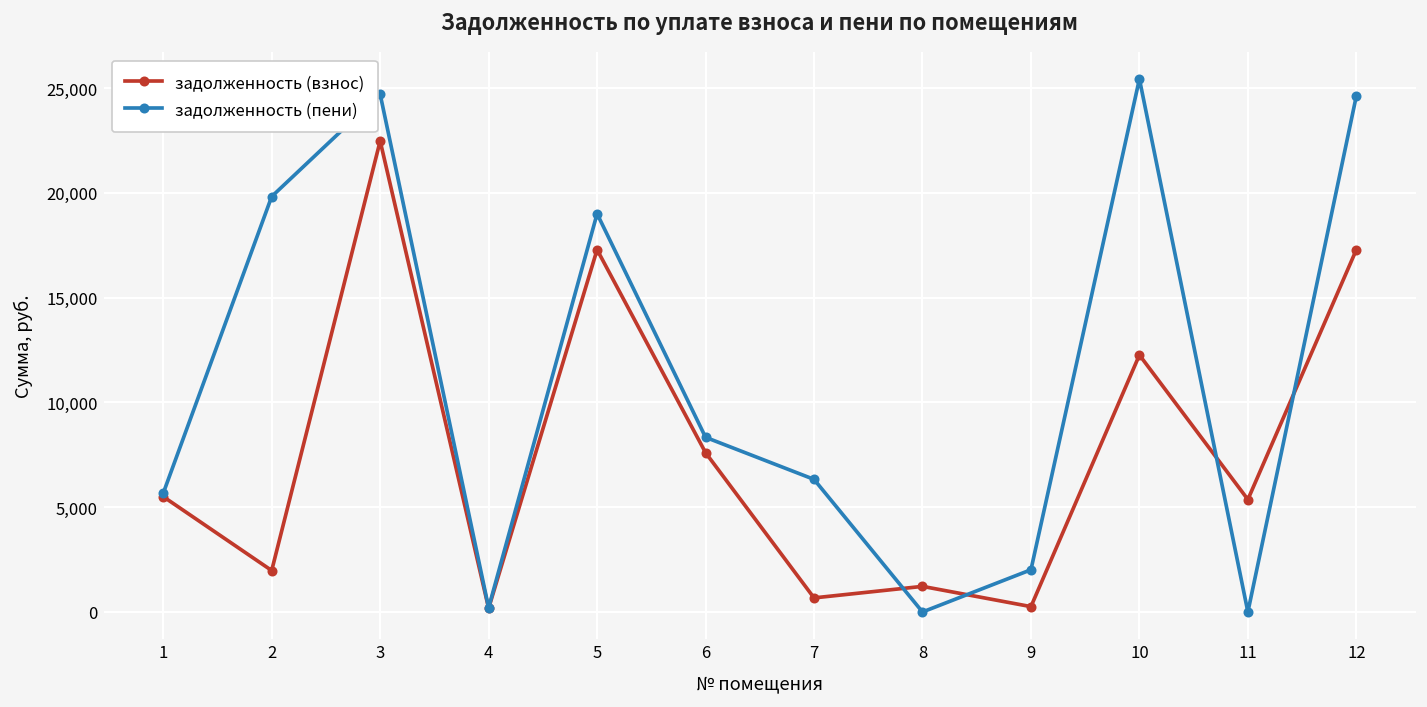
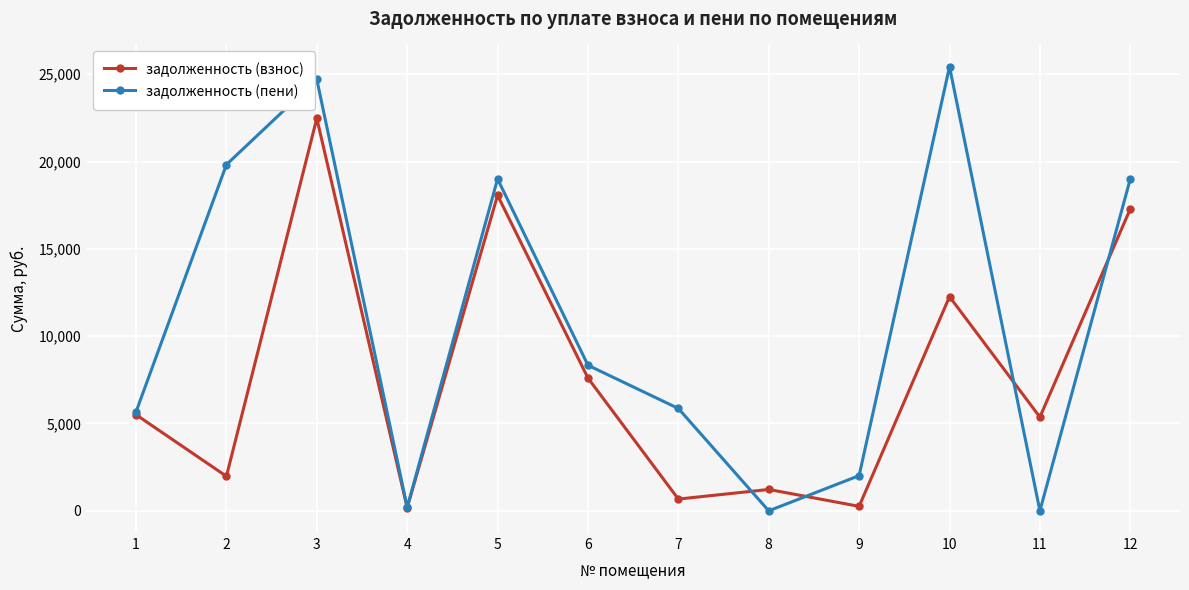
задолженность (взнос), 5: 17,300 -> 18,100
задолженность (пени), 7: 6,300 -> 5,900
задолженность (пени), 12: 24,600 -> 19,000
